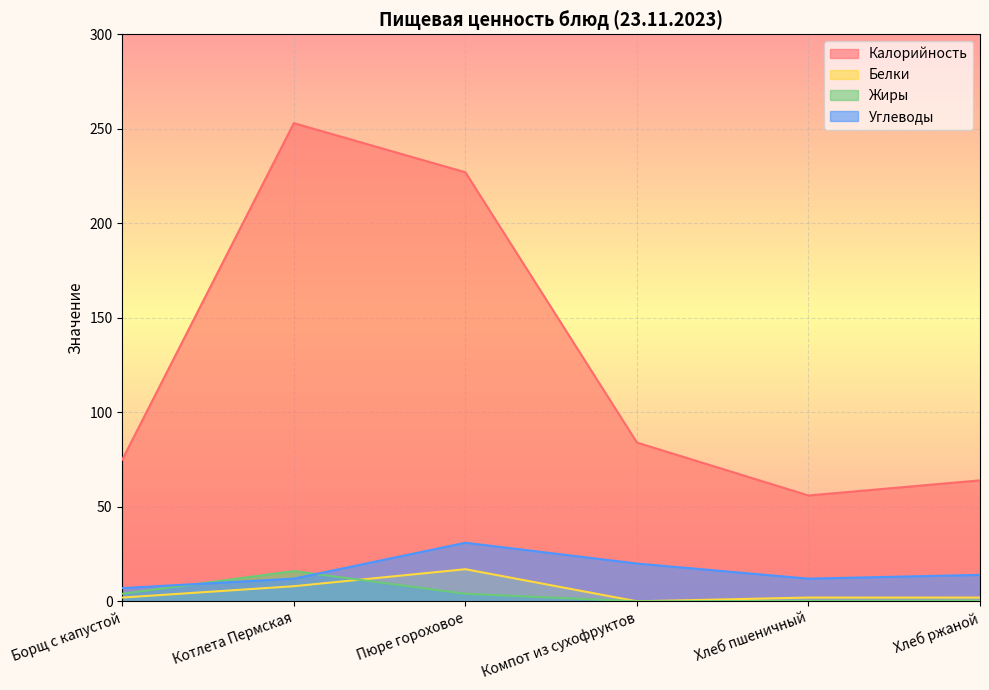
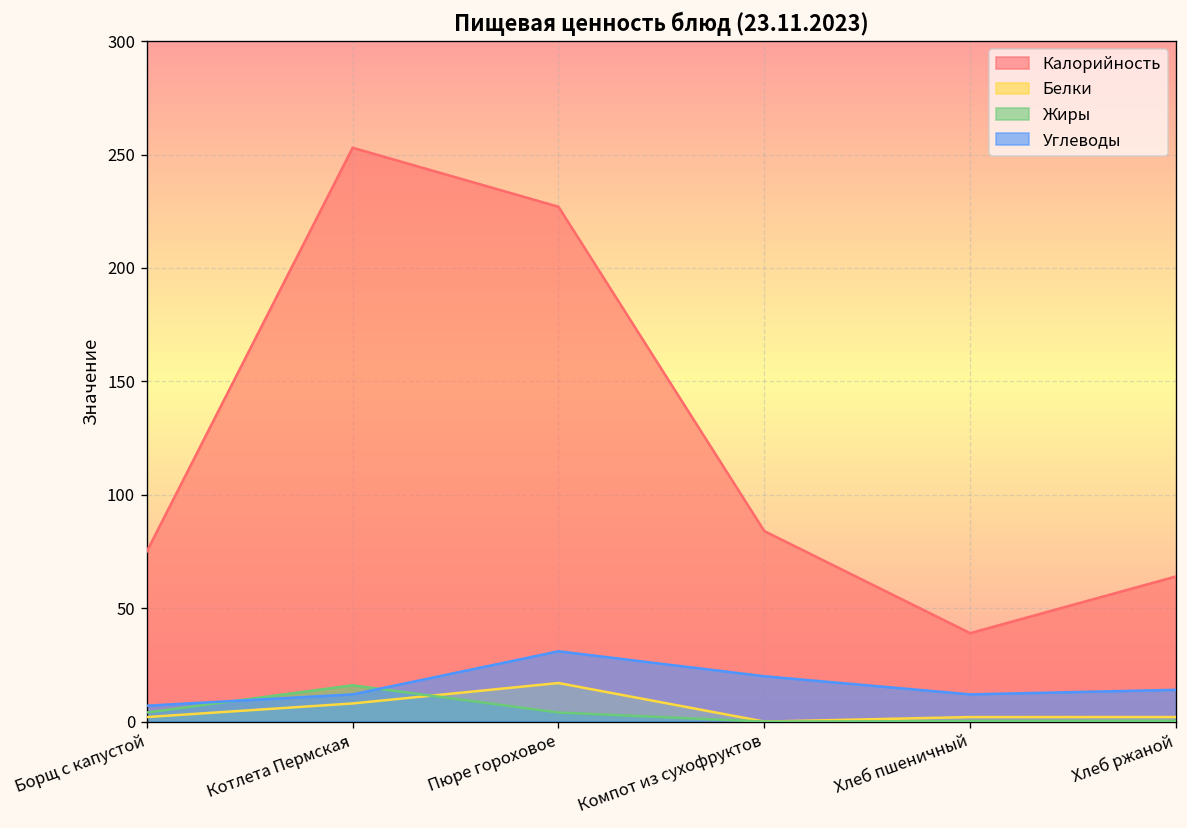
Калорийность, Хлеб пшеничный: 56 -> 39
